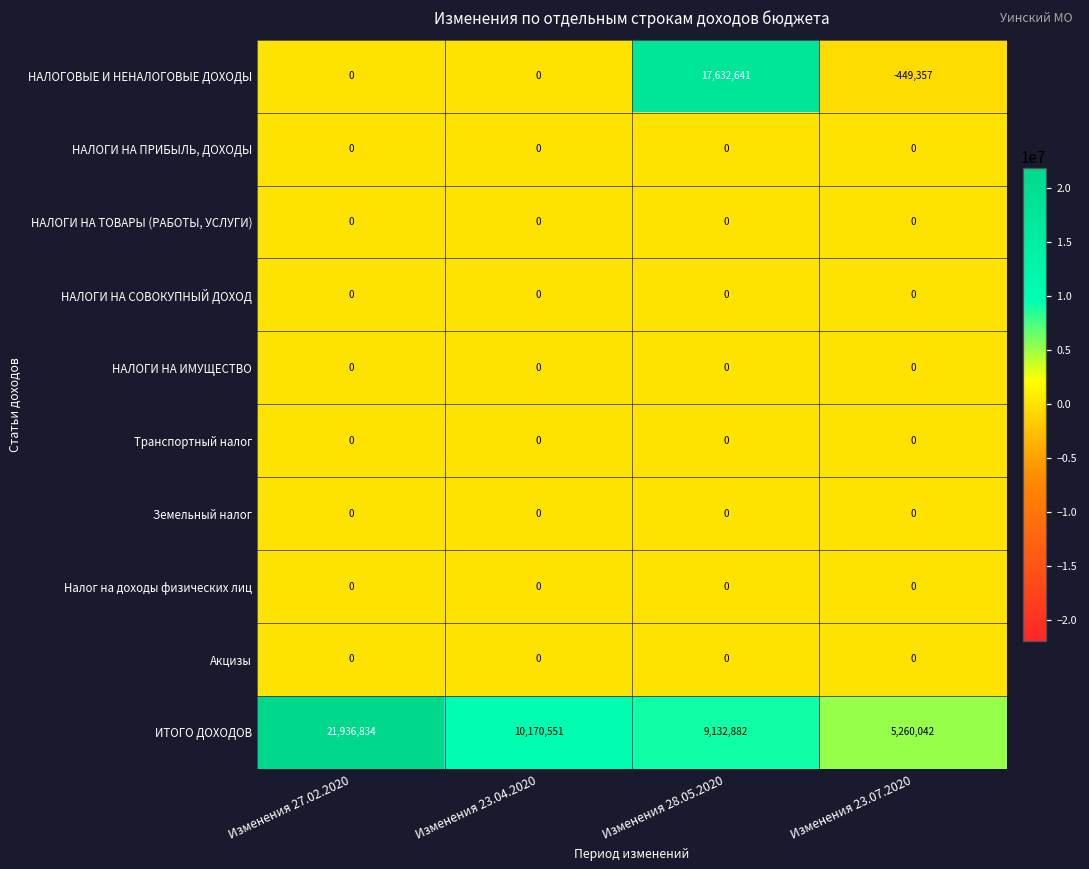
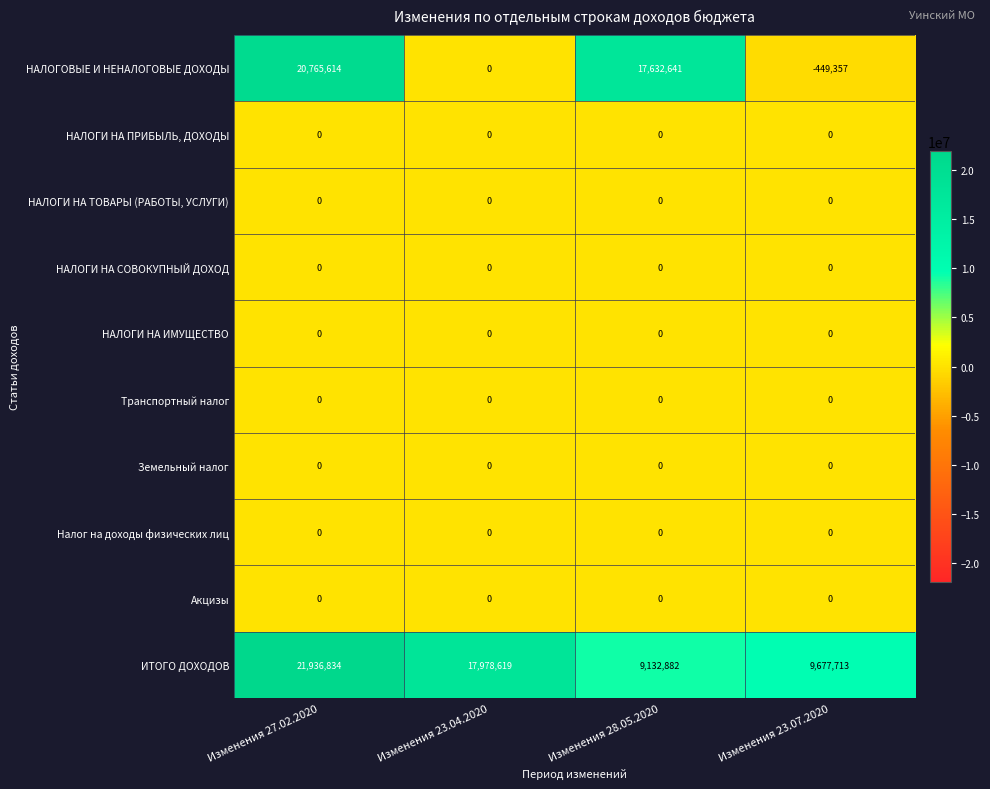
НАЛОГОВЫЕ И НЕНАЛОГОВЫЕ ДОХОДЫ, Изменения 27.02.2020: 0 -> 20,765,614
ИТОГО ДОХОДОВ, Изменения 23.04.2020: 10,170,551 -> 17,978,619
ИТОГО ДОХОДОВ, Изменения 23.07.2020: 5,260,042 -> 9,677,713
